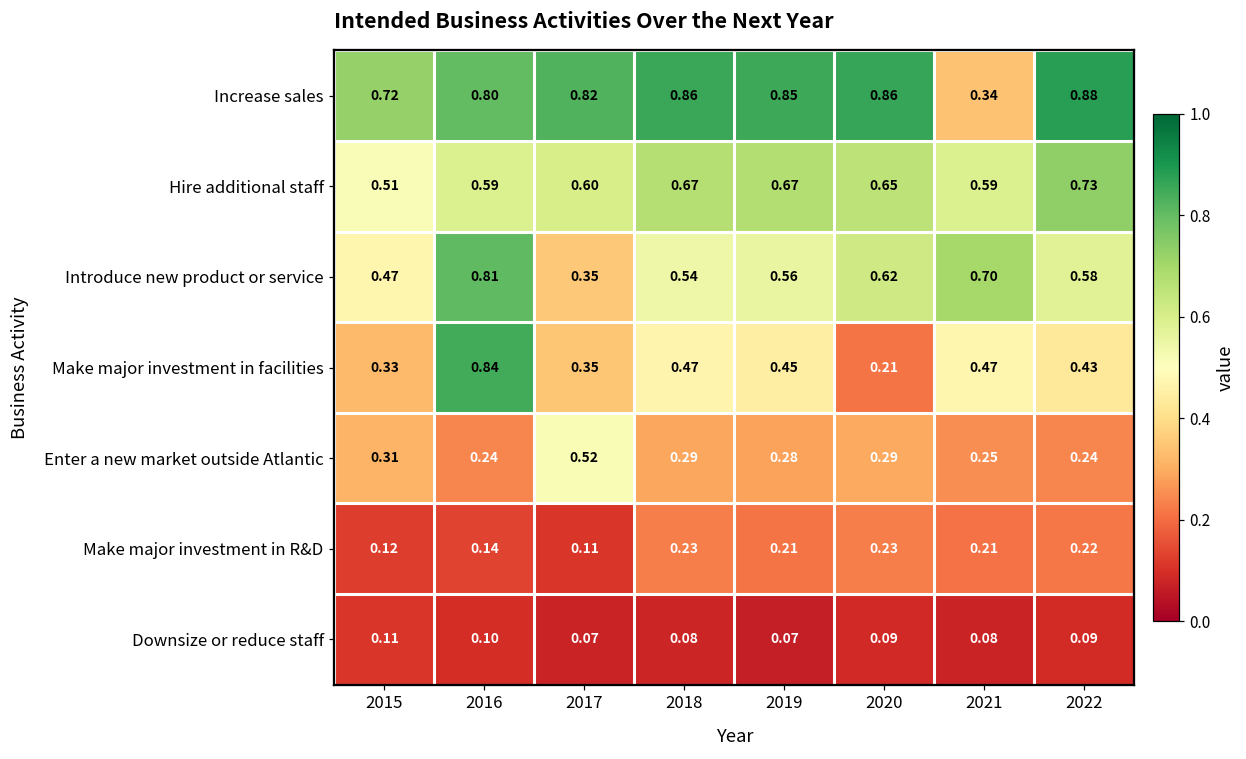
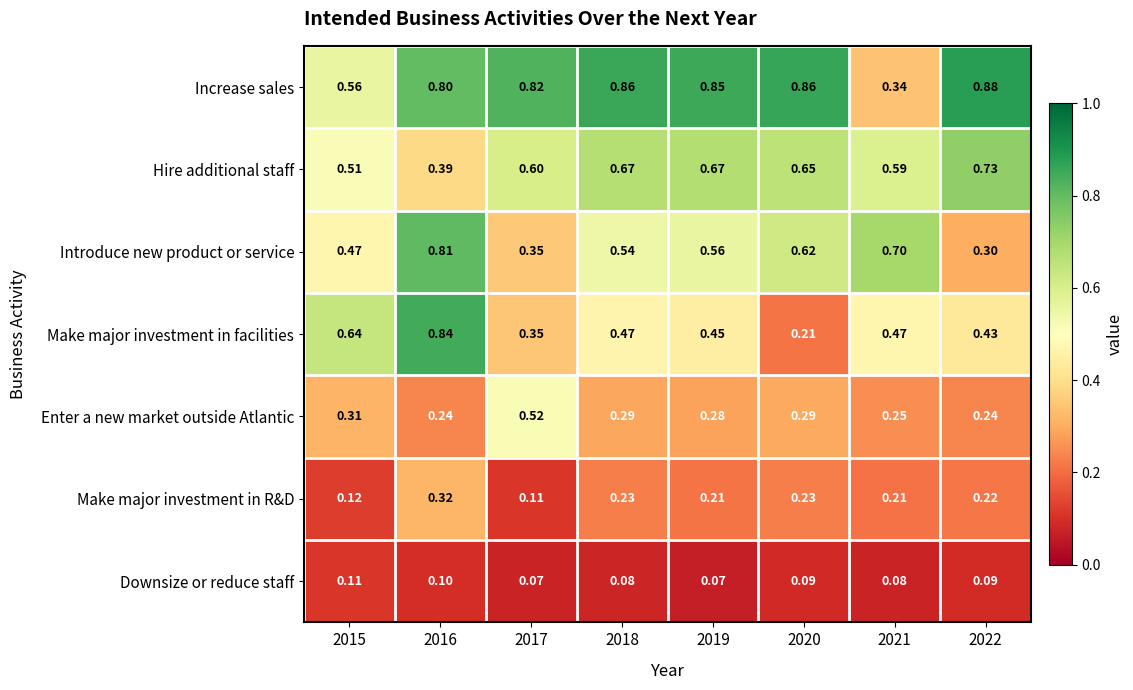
Increase sales, 2015: 0.72 -> 0.56
Hire additional staff, 2016: 0.59 -> 0.39
Introduce new product or service, 2022: 0.58 -> 0.30
Make major investment in facilities, 2015: 0.33 -> 0.64
Make major investment in R&D, 2016: 0.14 -> 0.32
